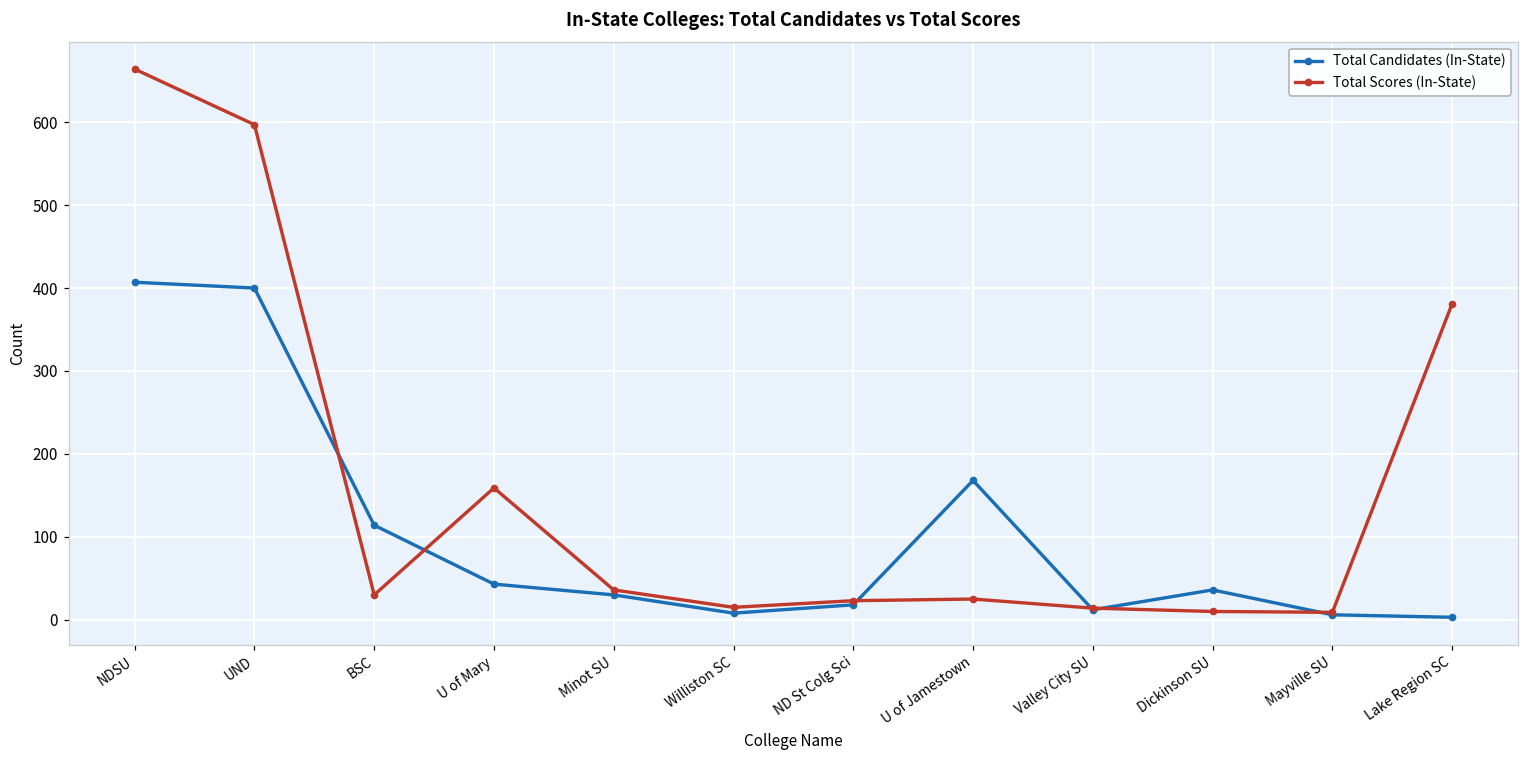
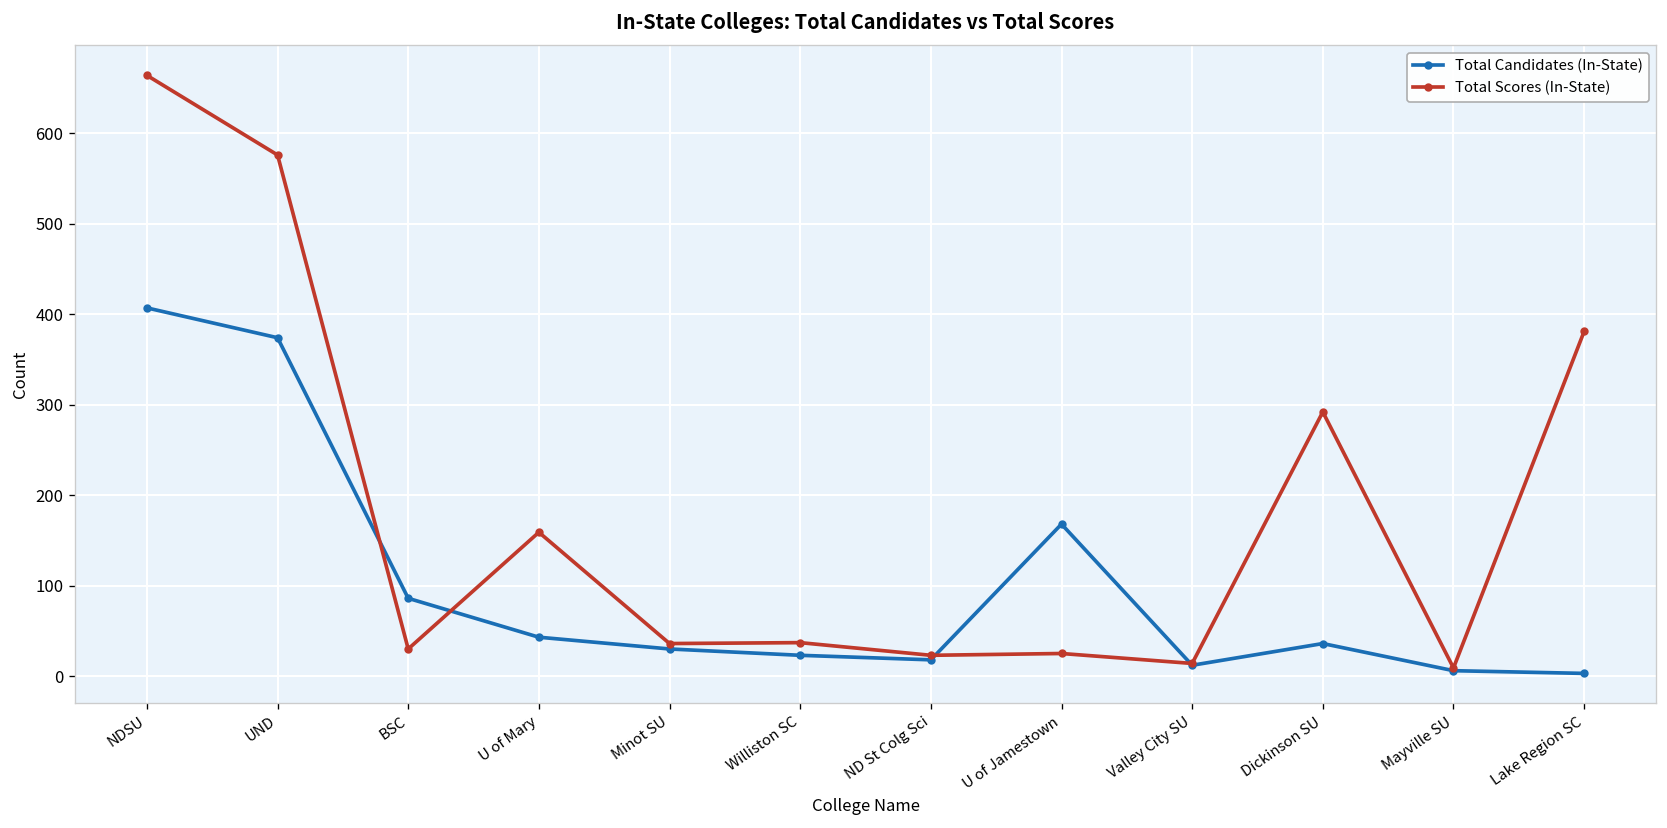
Total Candidates (In-State), UND: 400 -> 370
Total Scores (In-State), UND: 600 -> 580
Total Candidates (In-State), BSC: 110 -> 90
Total Candidates (In-State), Williston SC: 10 -> 20
Total Scores (In-State), Williston SC: 20 -> 40
Total Scores (In-State), Dickinson SU: 10 -> 290
